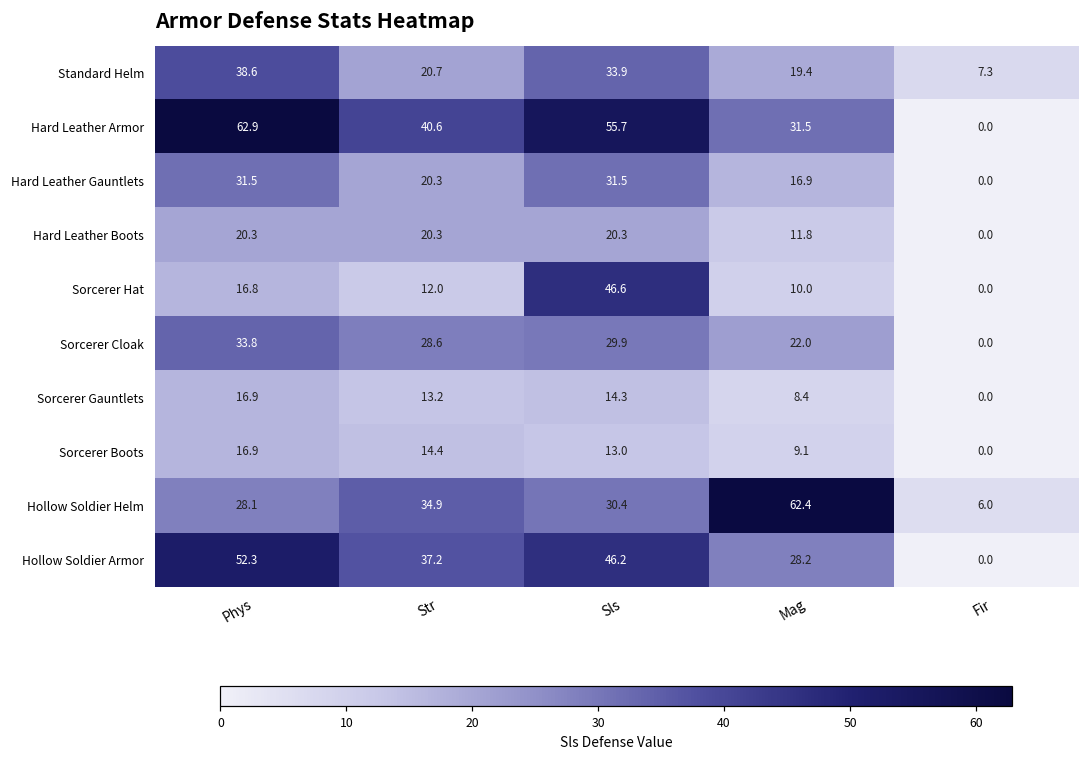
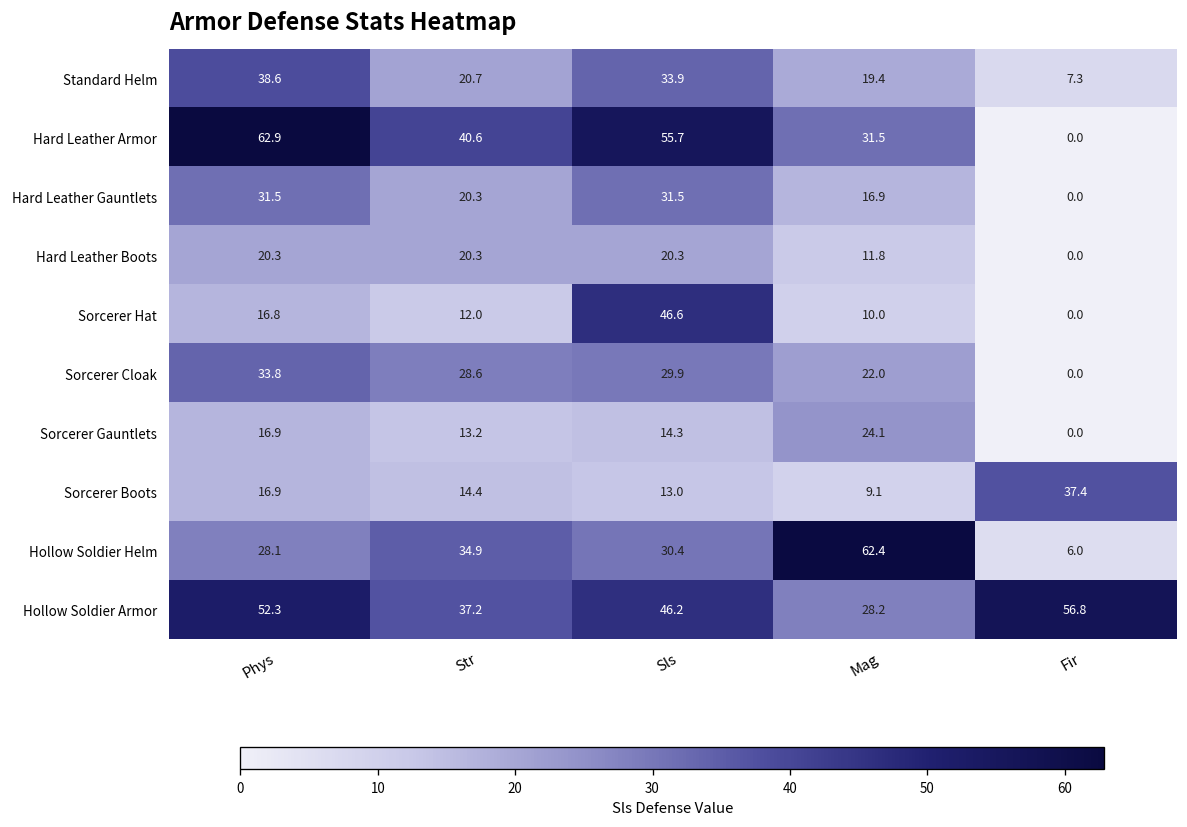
Sorcerer Gauntlets, Mag: 8.4 -> 24.1
Sorcerer Boots, Fir: 0.0 -> 37.4
Hollow Soldier Armor, Fir: 0.0 -> 56.8
